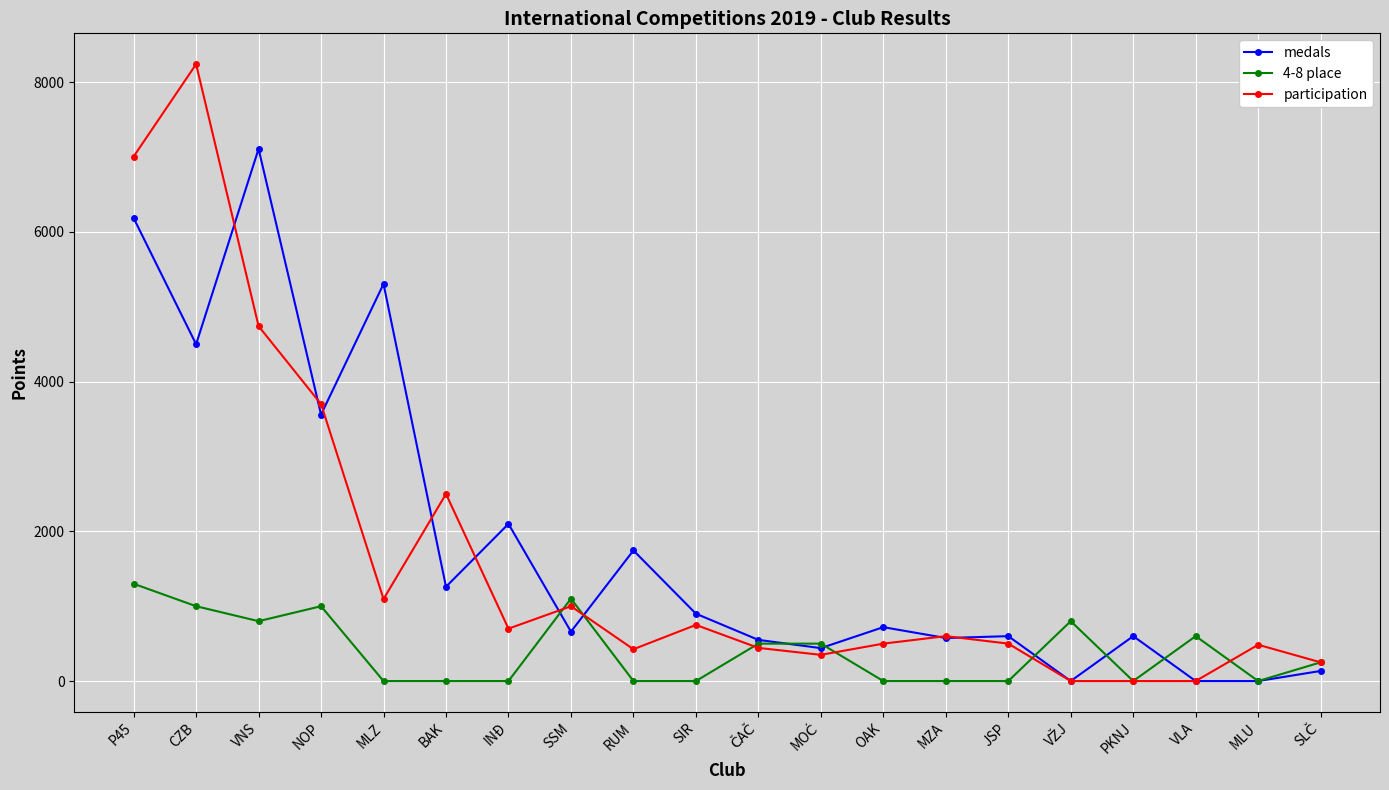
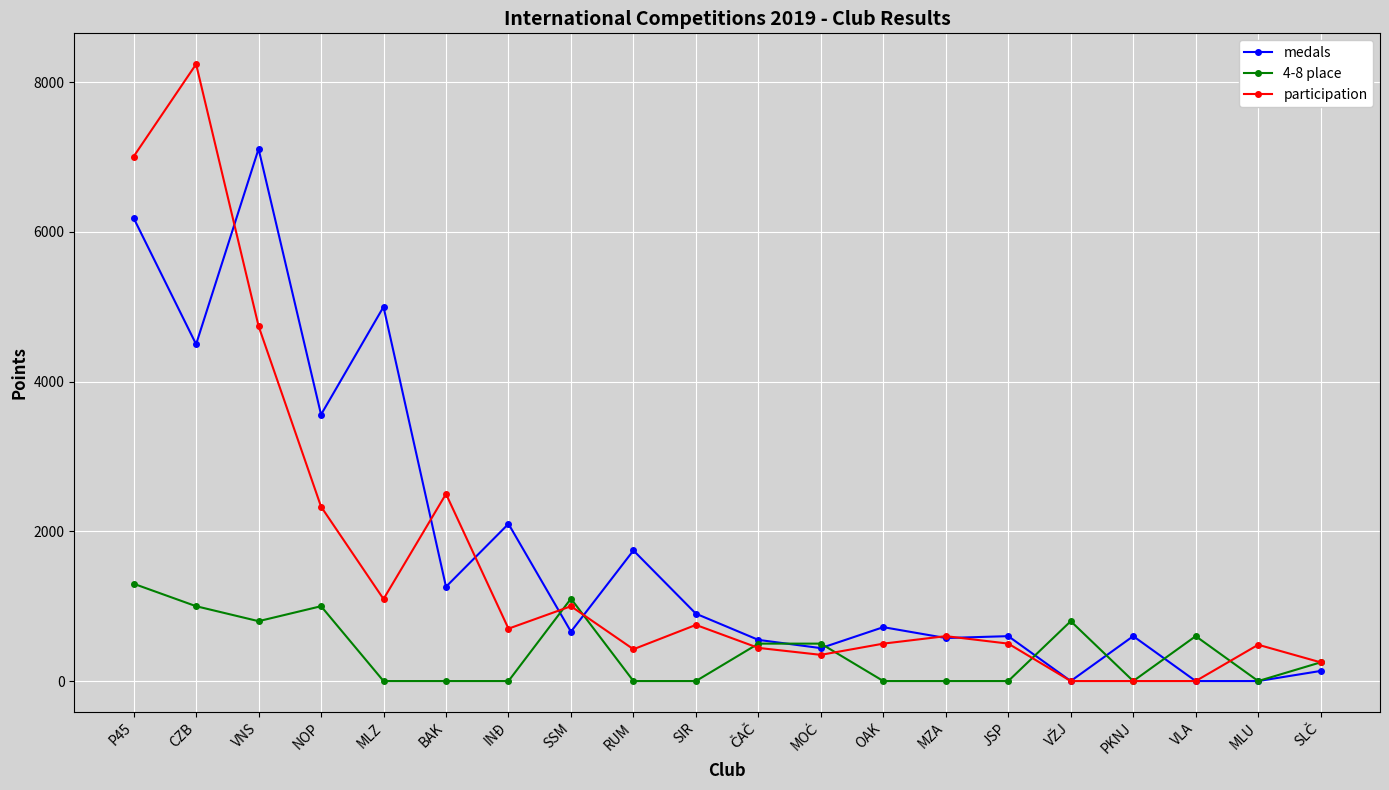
participation, NOP: 3700 -> 2300
medals, MLZ: 5300 -> 5000
